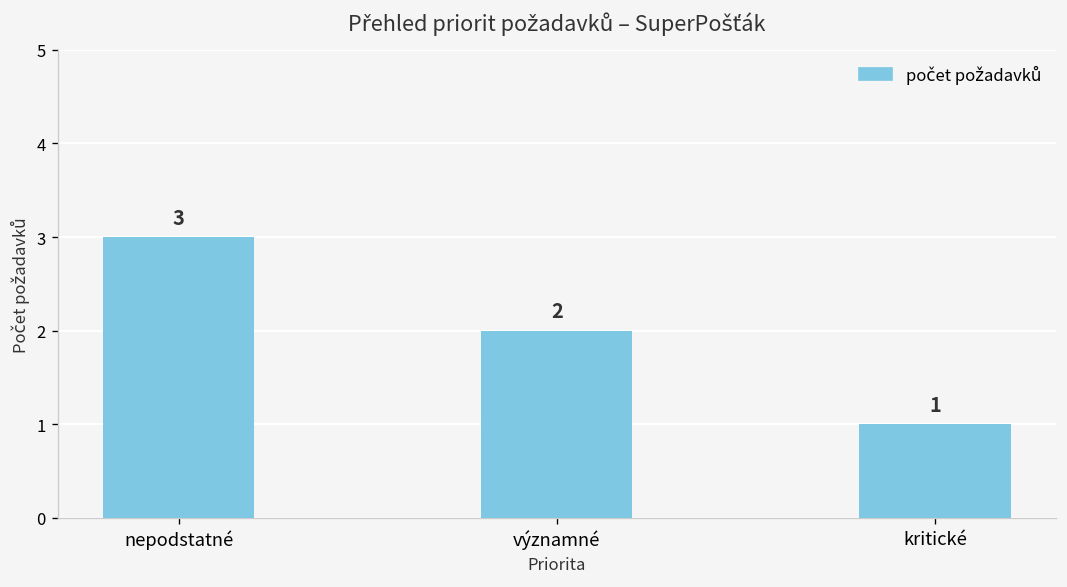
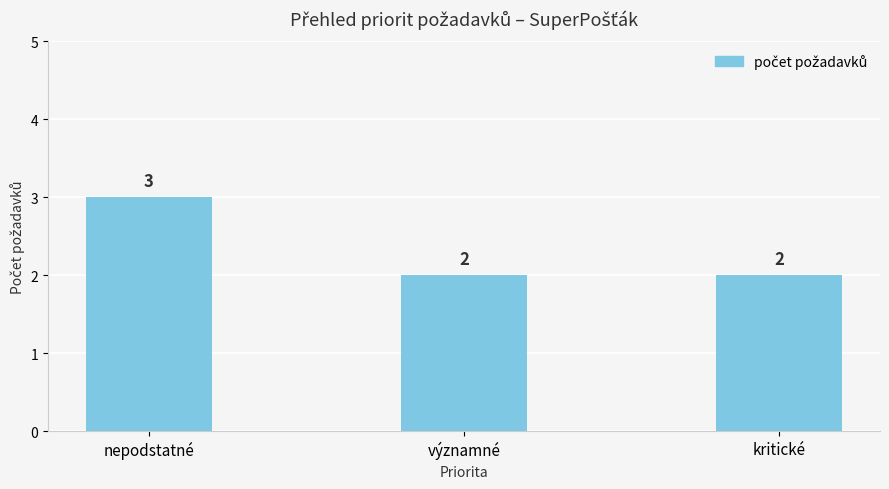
kritické: 1 -> 2
